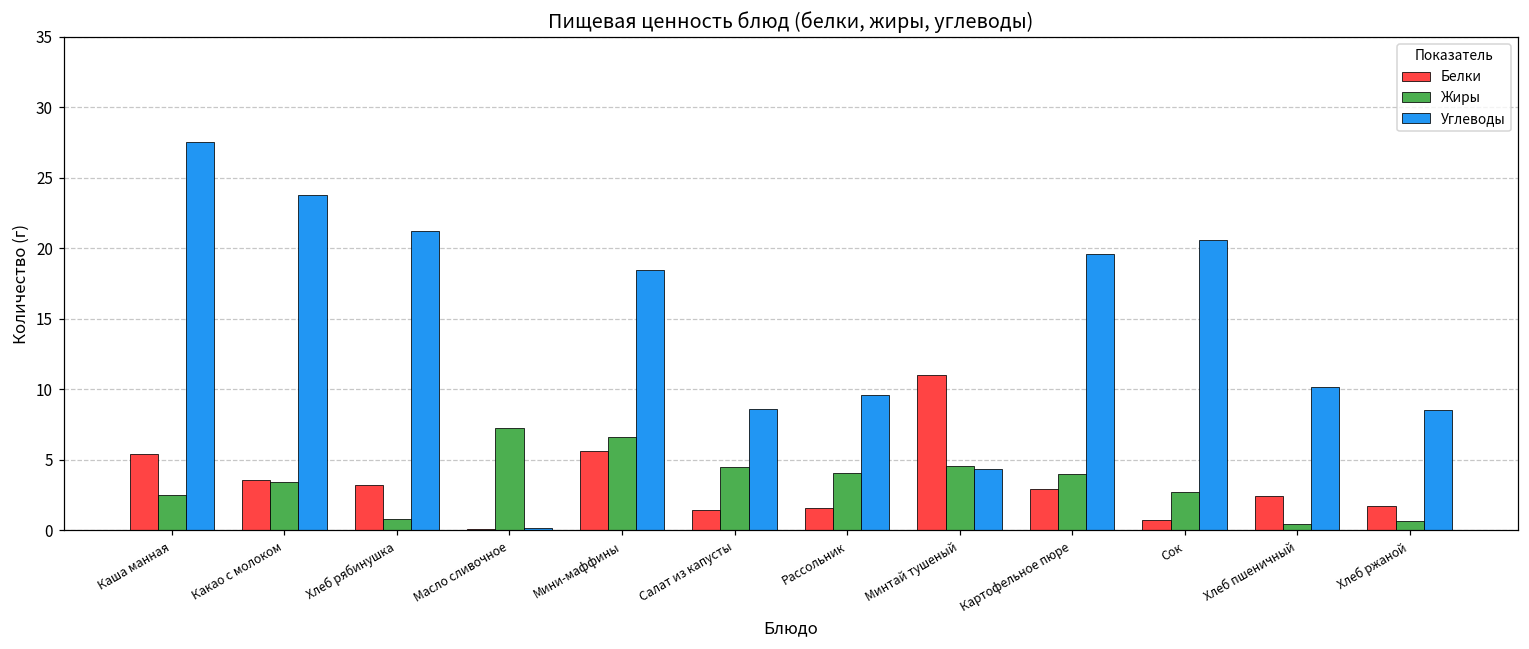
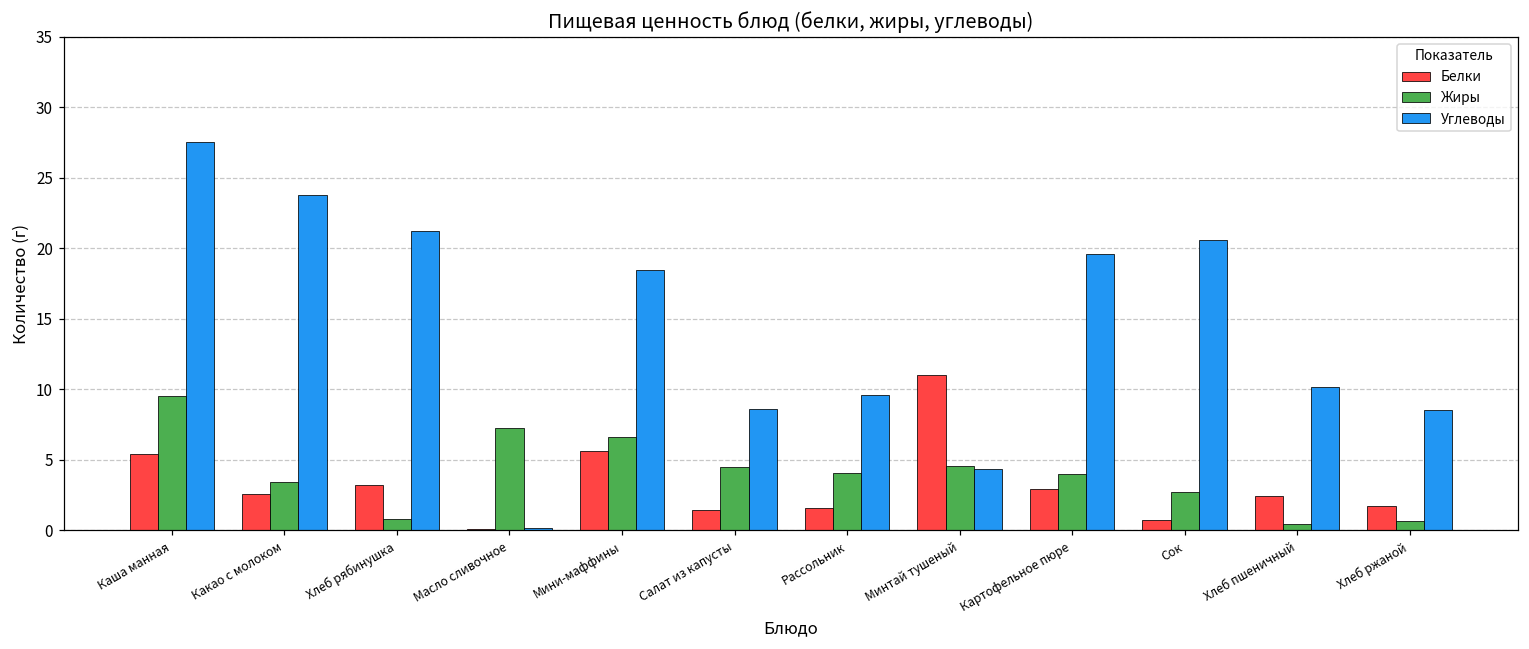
Жиры, Каша манная: 2.5 -> 9.5
Белки, Какао с молоком: 3.5 -> 2.6
